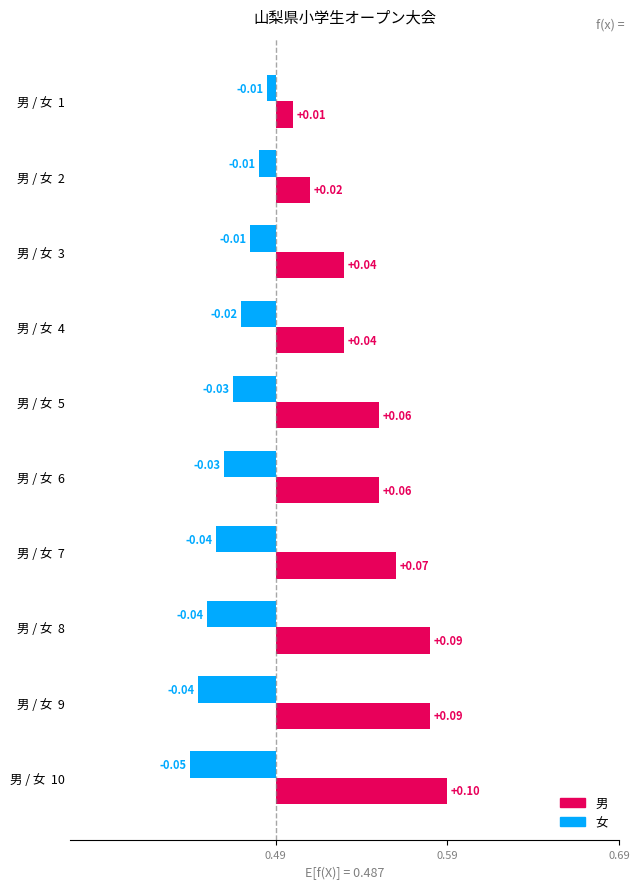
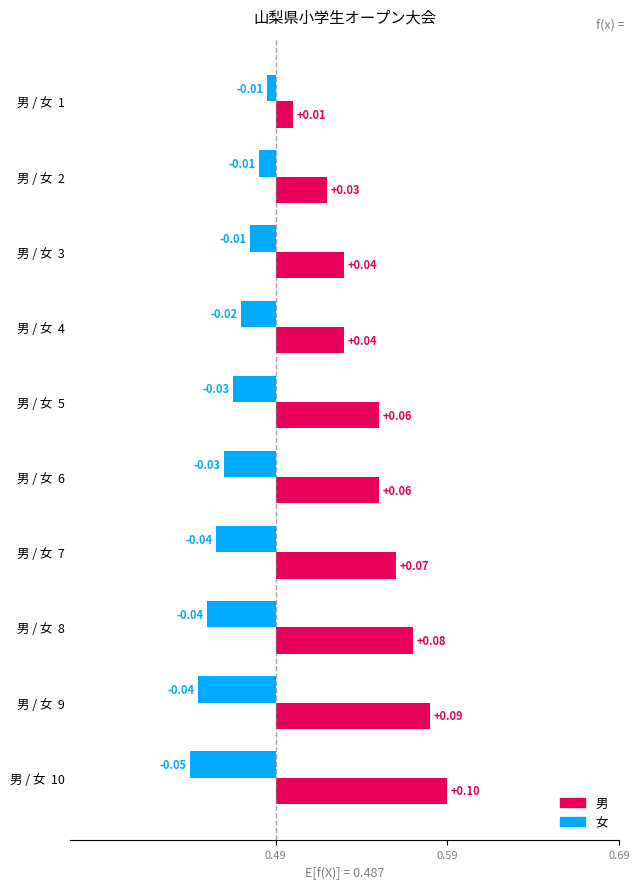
男, 男 / 女 2: +0.02 -> +0.03
男, 男 / 女 8: +0.09 -> +0.08
